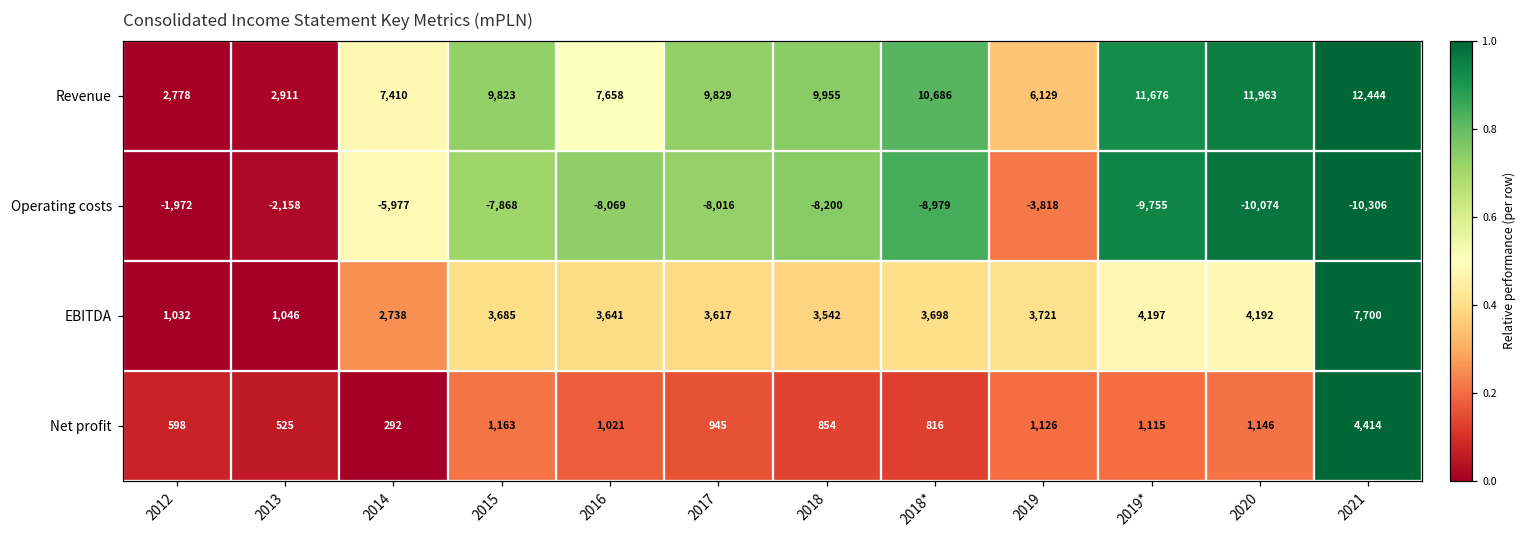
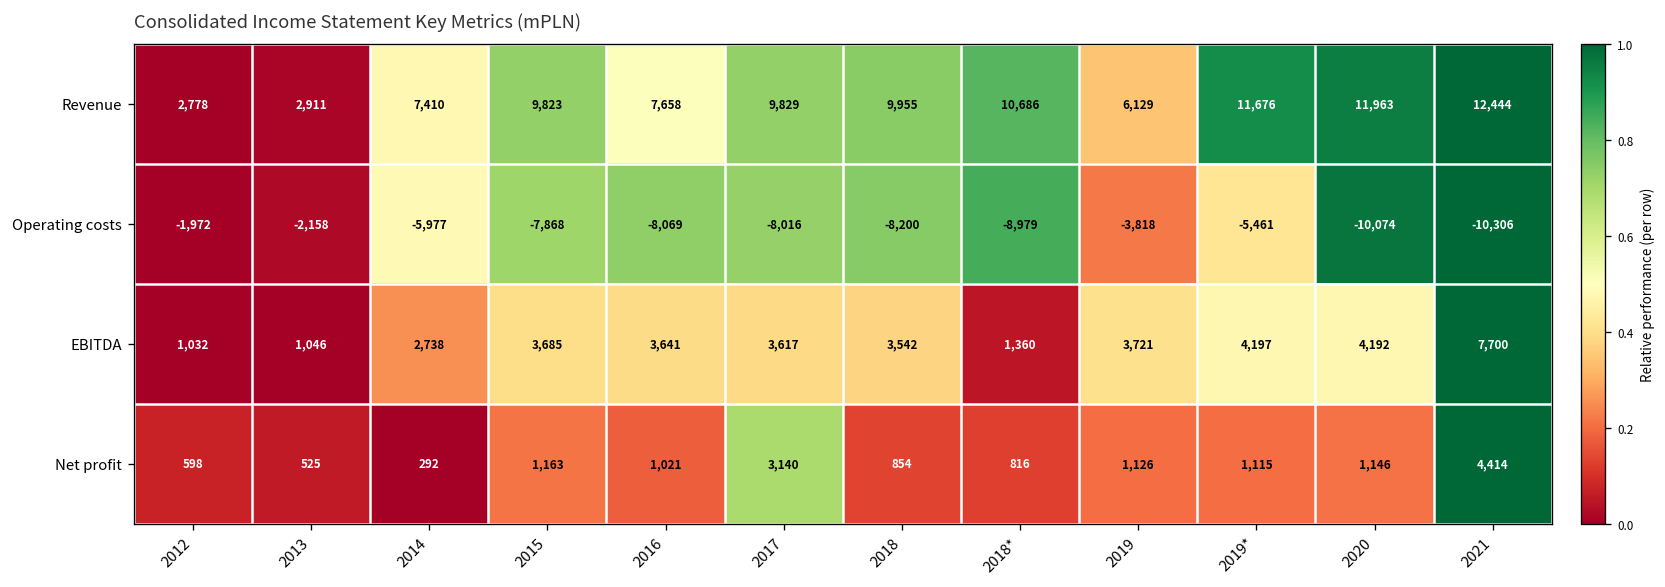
Operating costs, 2019*: -9,755 -> -5,461
EBITDA, 2018*: 3,698 -> 1,360
Net profit, 2017: 945 -> 3,140
